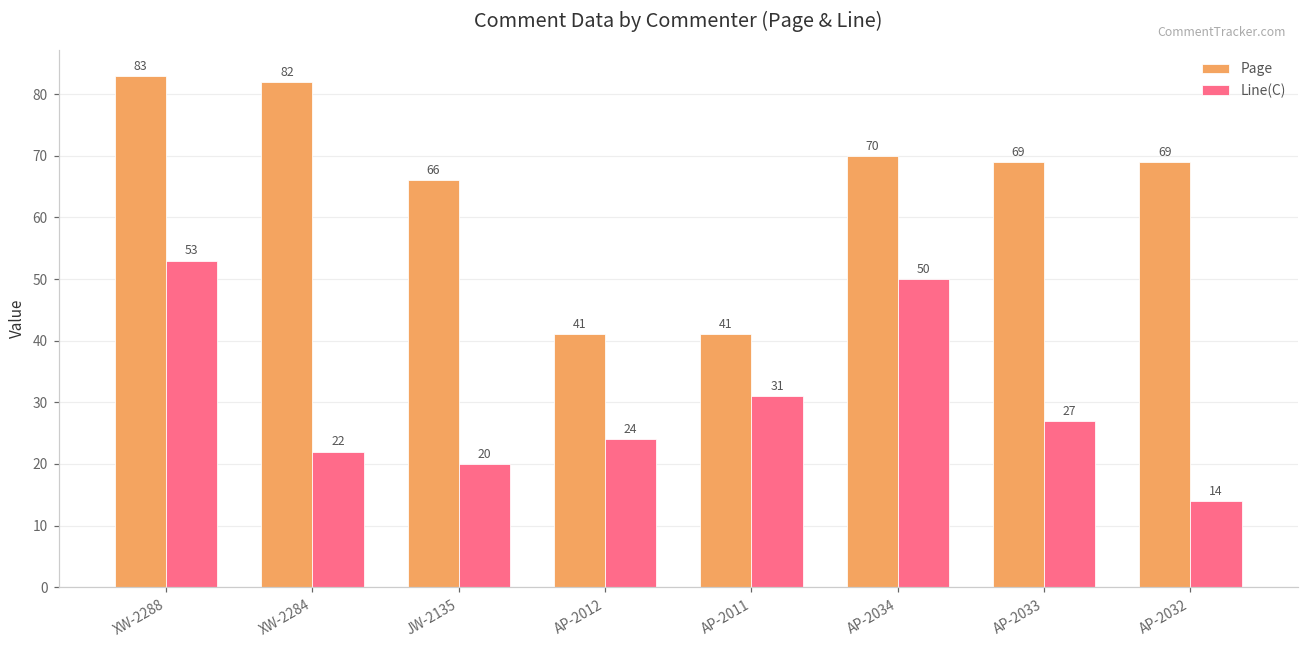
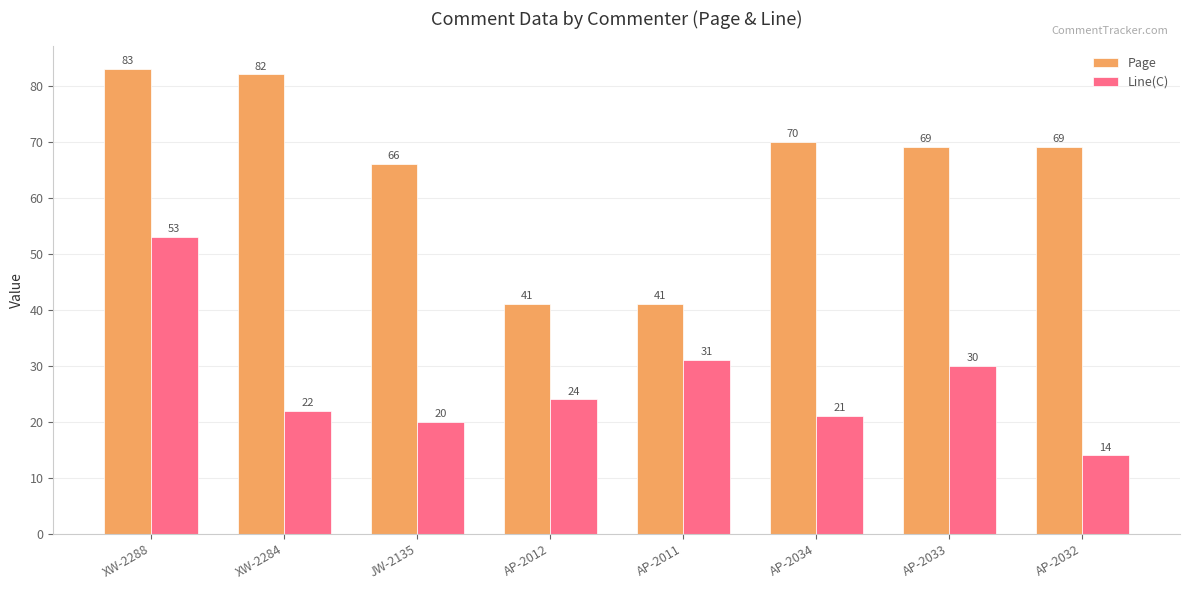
Line(C), AP-2034: 50 -> 21
Line(C), AP-2033: 27 -> 30
